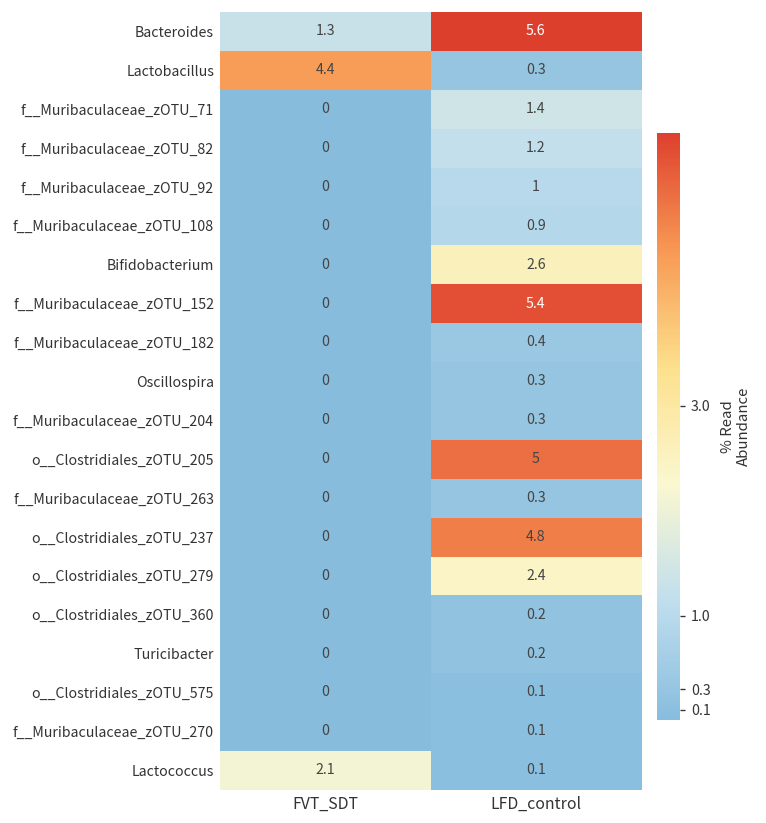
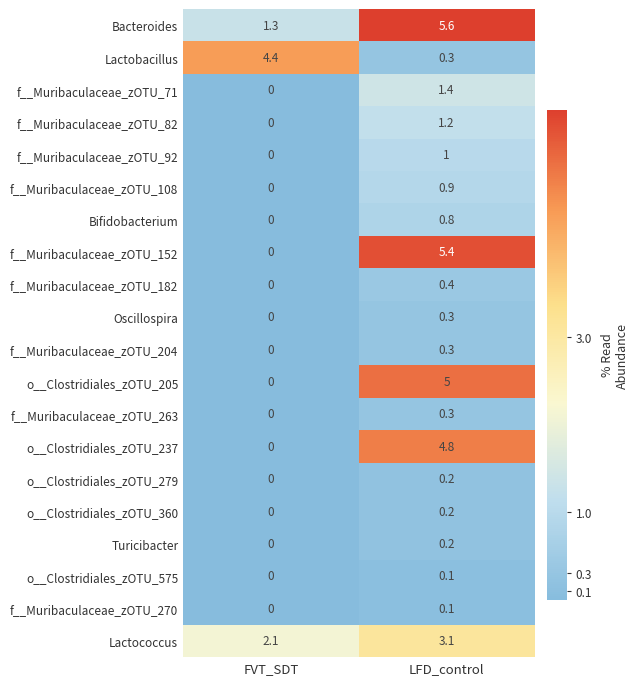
Bifidobacterium, LFD_control: 2.6 -> 0.8
o__Clostridiales_zOTU_279, LFD_control: 2.4 -> 0.2
Lactococcus, LFD_control: 0.1 -> 3.1
